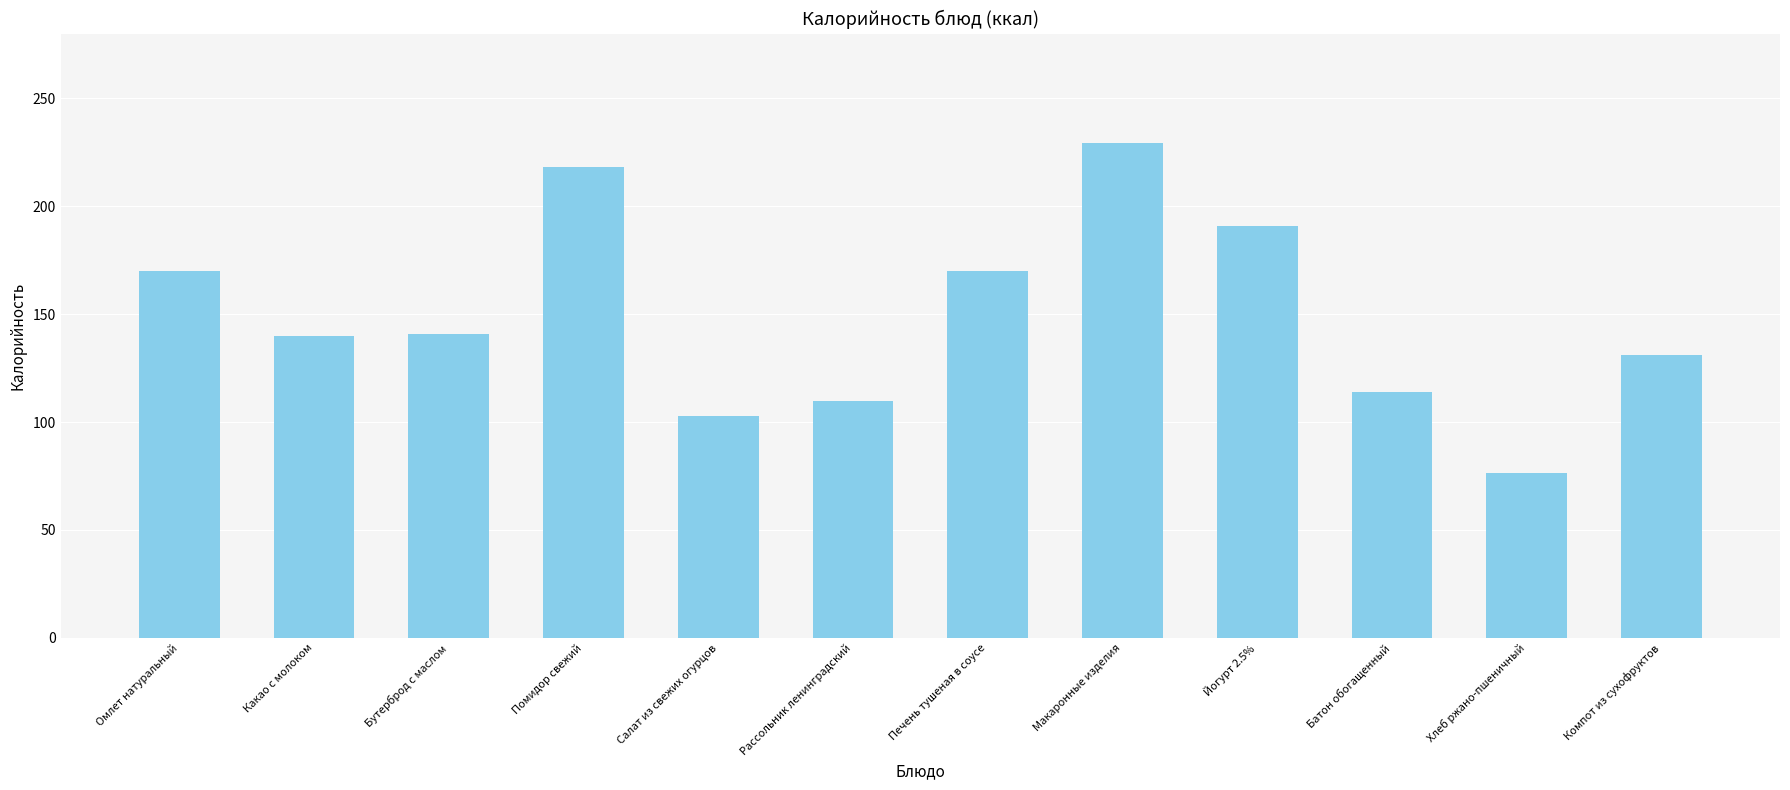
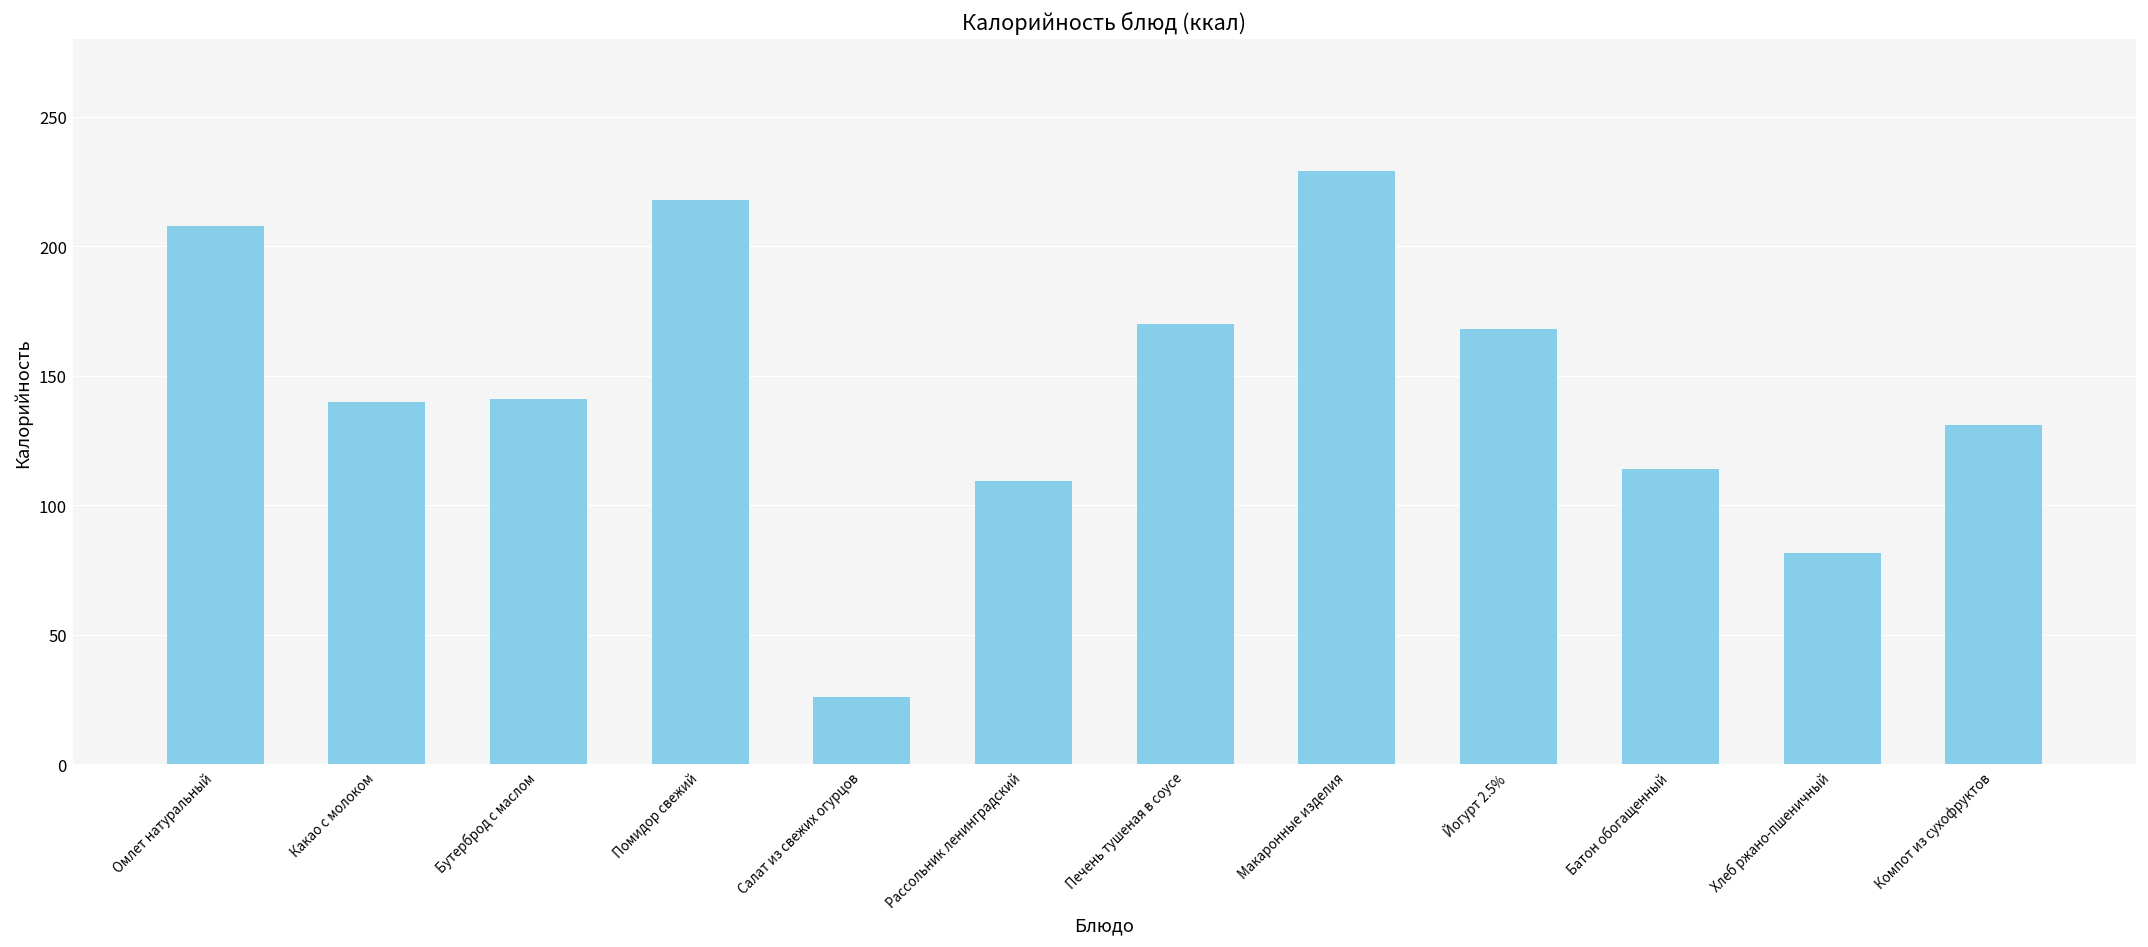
Омлет натуральный: 170 -> 208
Салат из свежих огурцов: 103 -> 26
Йогурт 2.5%: 191 -> 168
Хлеб ржано-пшеничный: 77 -> 82
